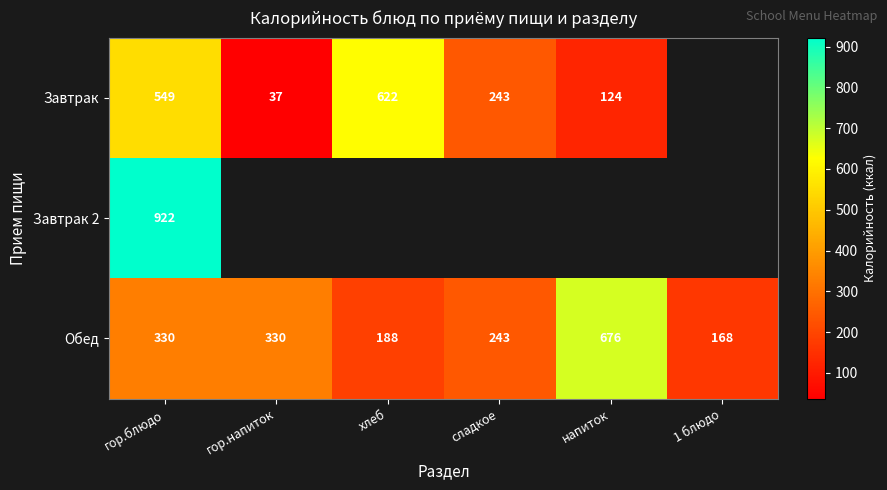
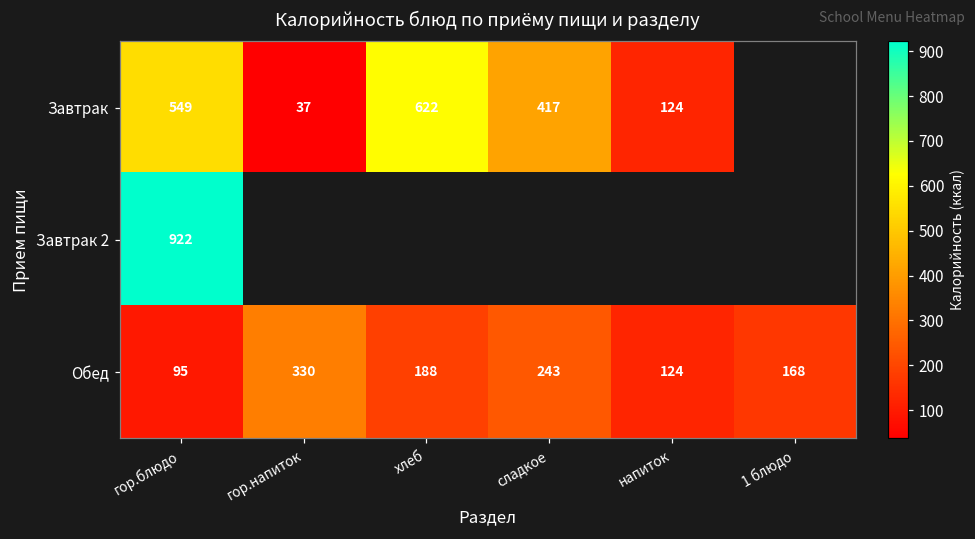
Завтрак, сладкое: 243 -> 417
Обед, гор.блюдо: 330 -> 95
Обед, напиток: 676 -> 124
